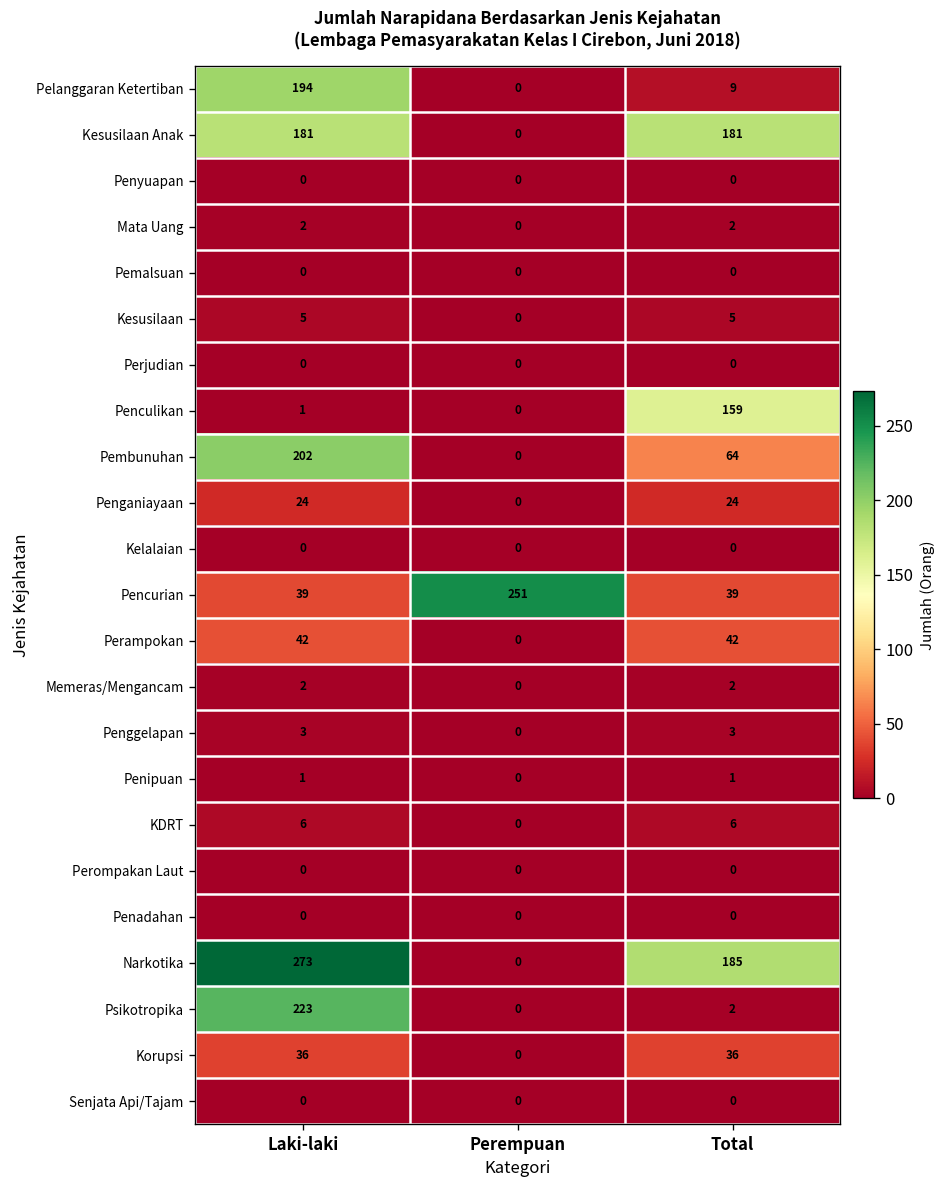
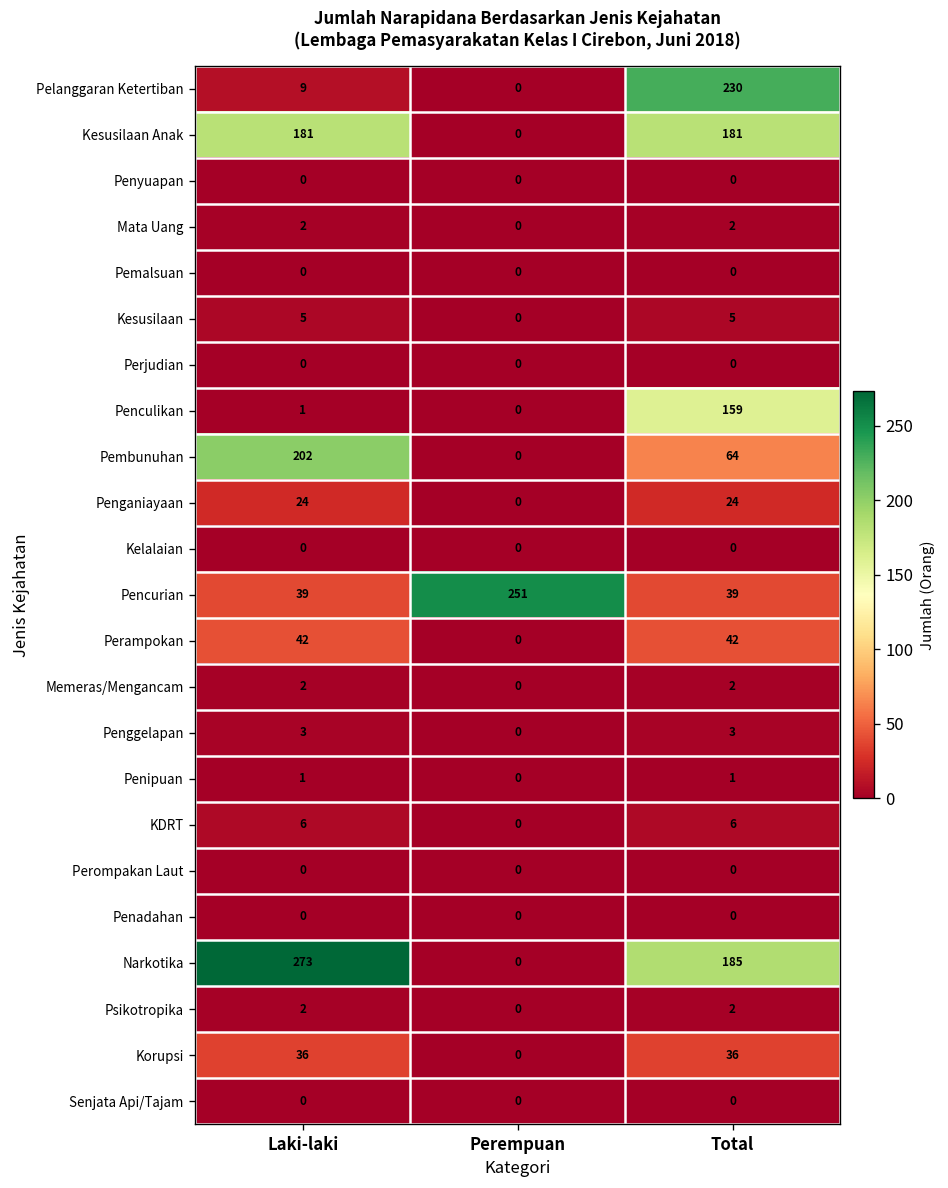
Pelanggaran Ketertiban, Laki-laki: 194 -> 9
Pelanggaran Ketertiban, Total: 9 -> 230
Psikotropika, Laki-laki: 223 -> 2
